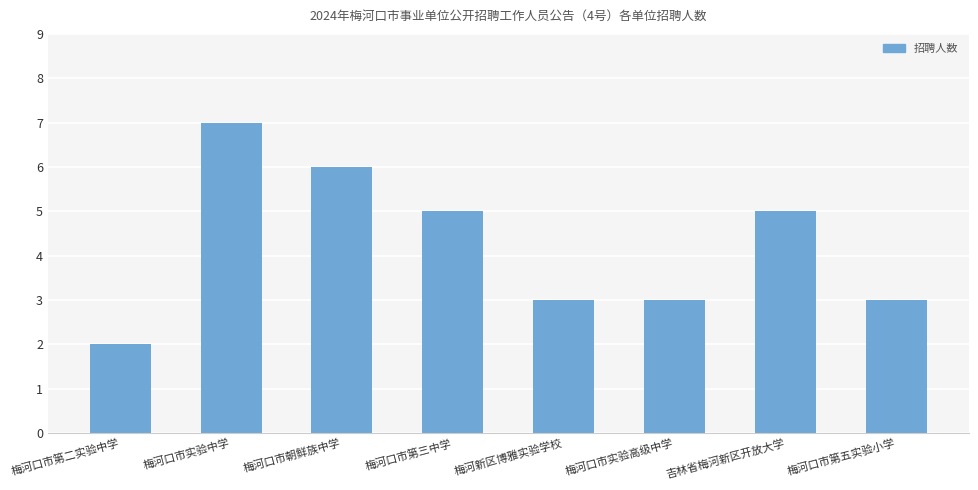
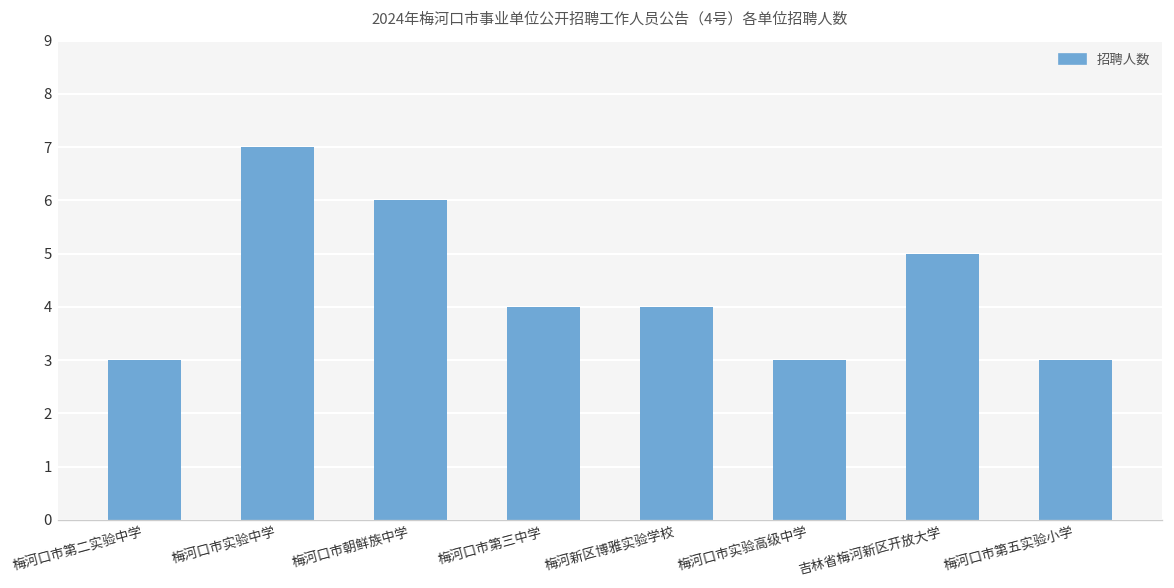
梅河口市第二实验中学: 2 -> 3
梅河口市第三中学: 5 -> 4
梅河新区博雅实验学校: 3 -> 4
